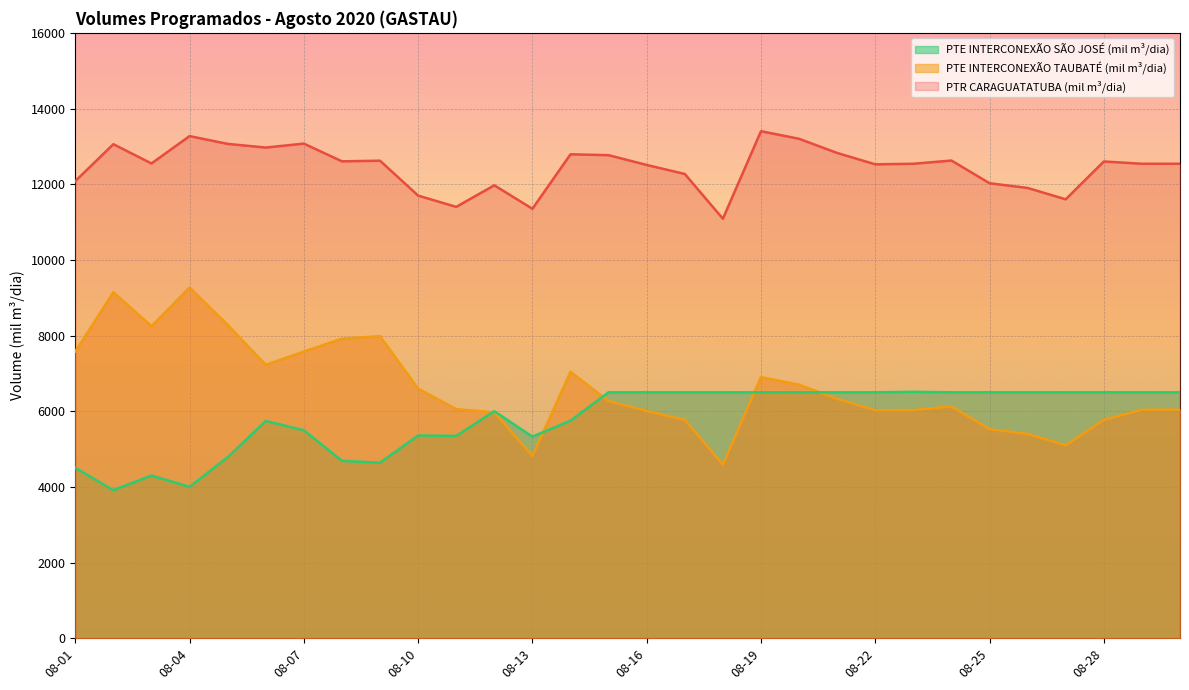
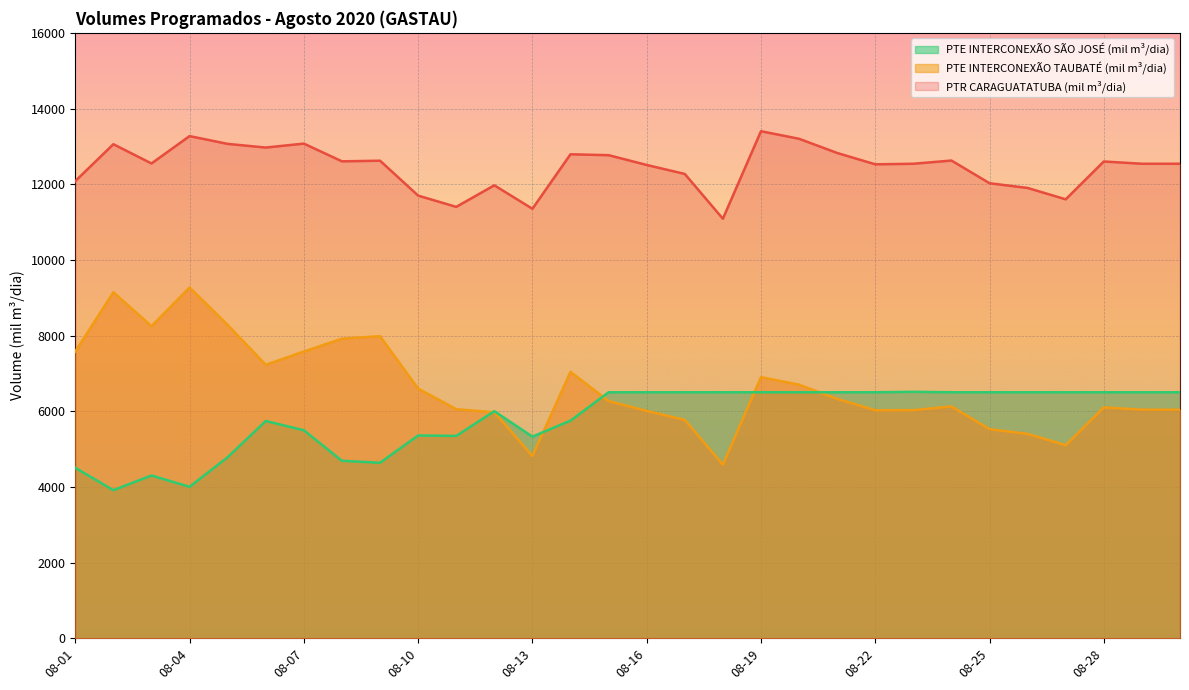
PTE INTERCONEXÃO TAUBATÉ (mil m³/dia), 08-28: 5800 -> 6100
